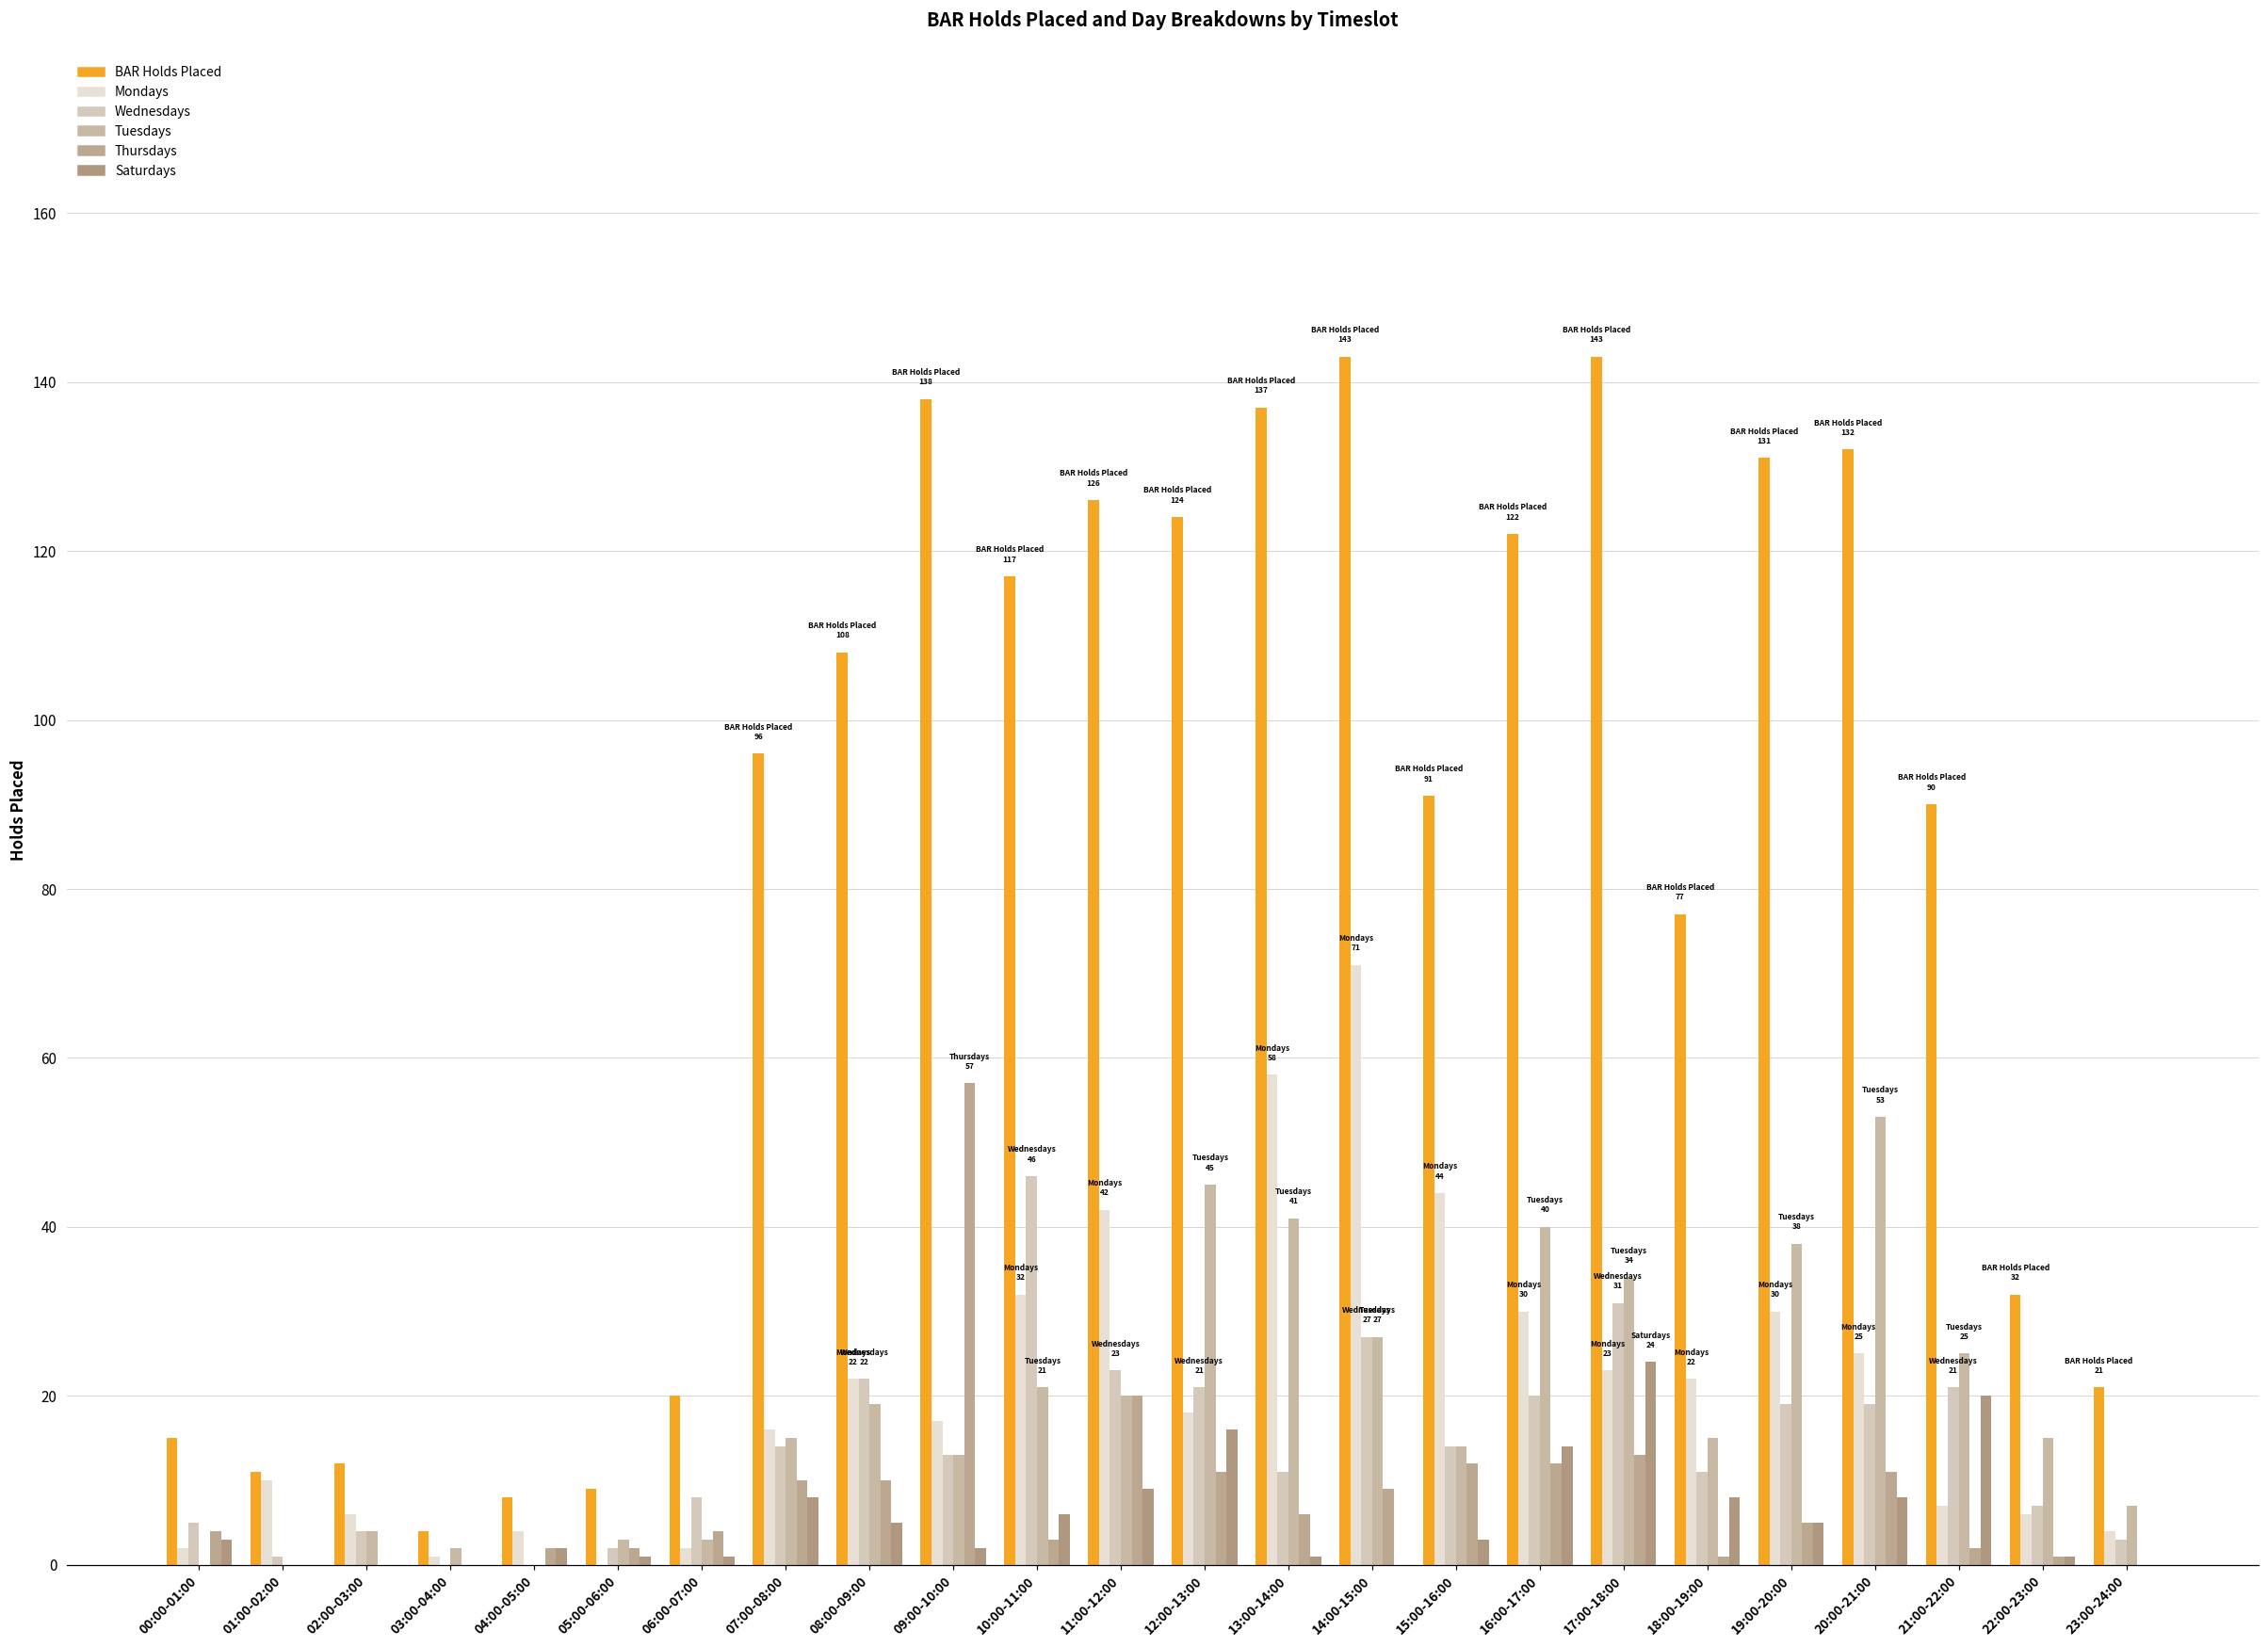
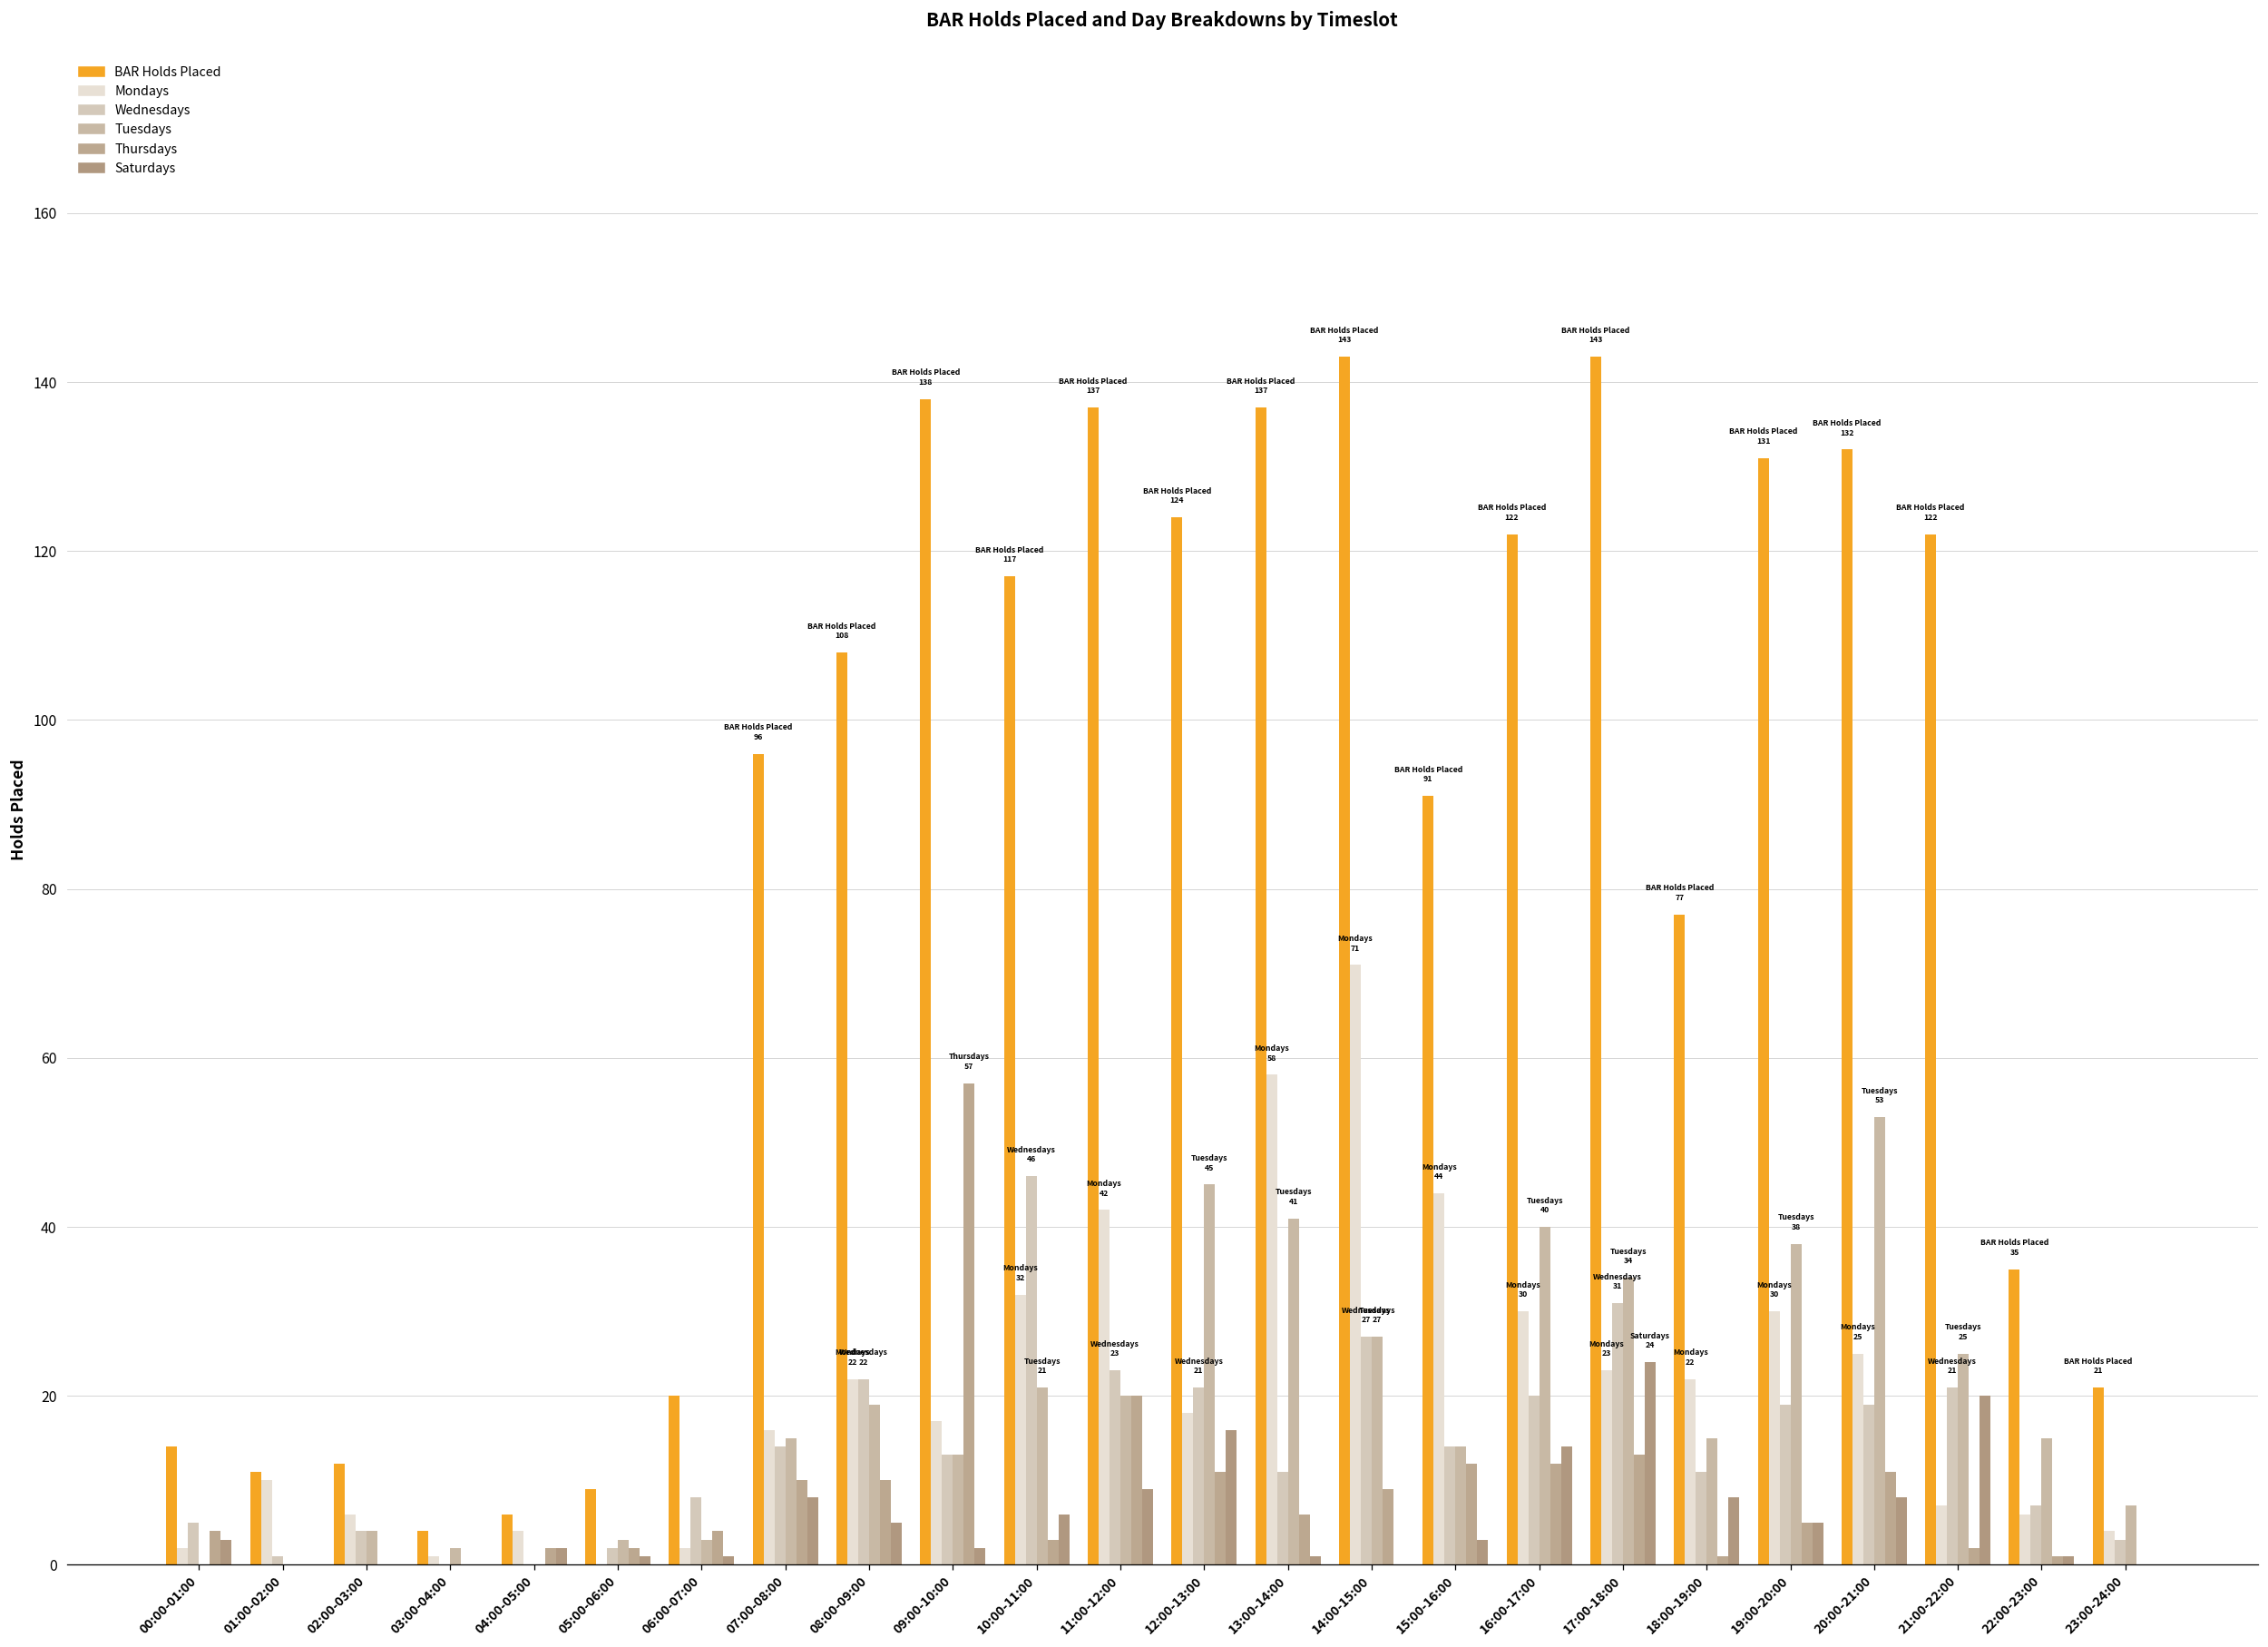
BAR Holds Placed, 00:00-01:00: 15 -> 14
BAR Holds Placed, 04:00-05:00: 8 -> 6
BAR Holds Placed, 11:00-12:00: 126 -> 137
BAR Holds Placed, 21:00-22:00: 90 -> 122
BAR Holds Placed, 22:00-23:00: 32 -> 35
